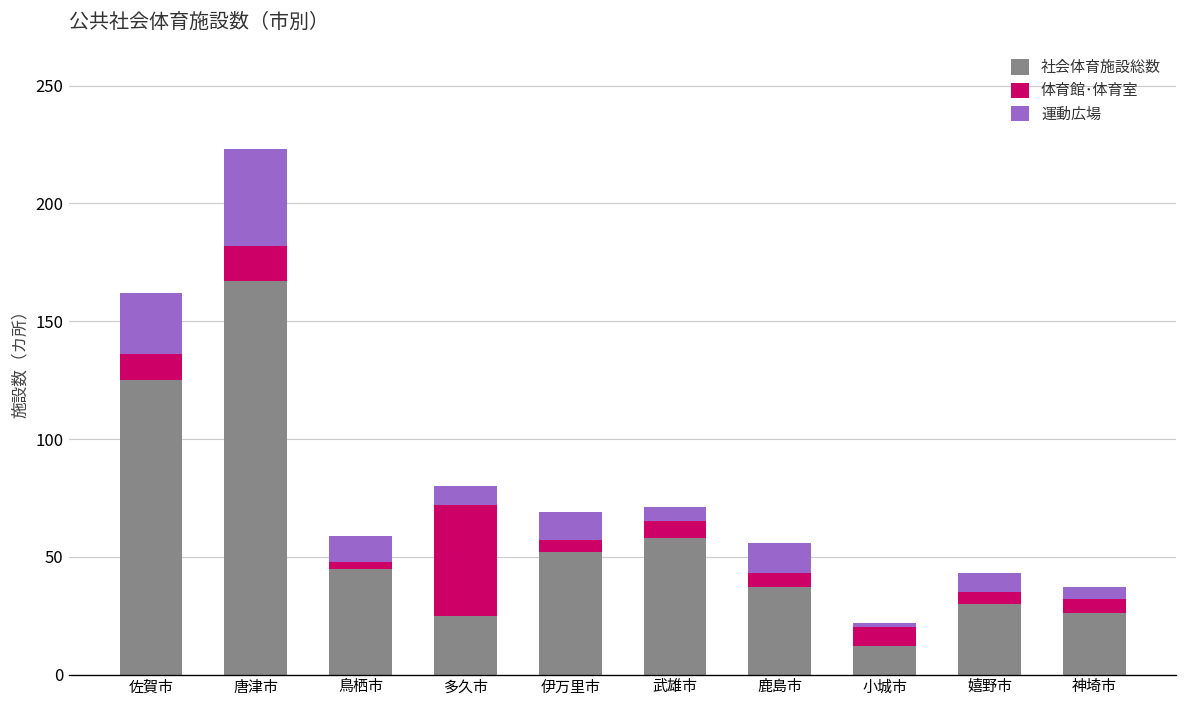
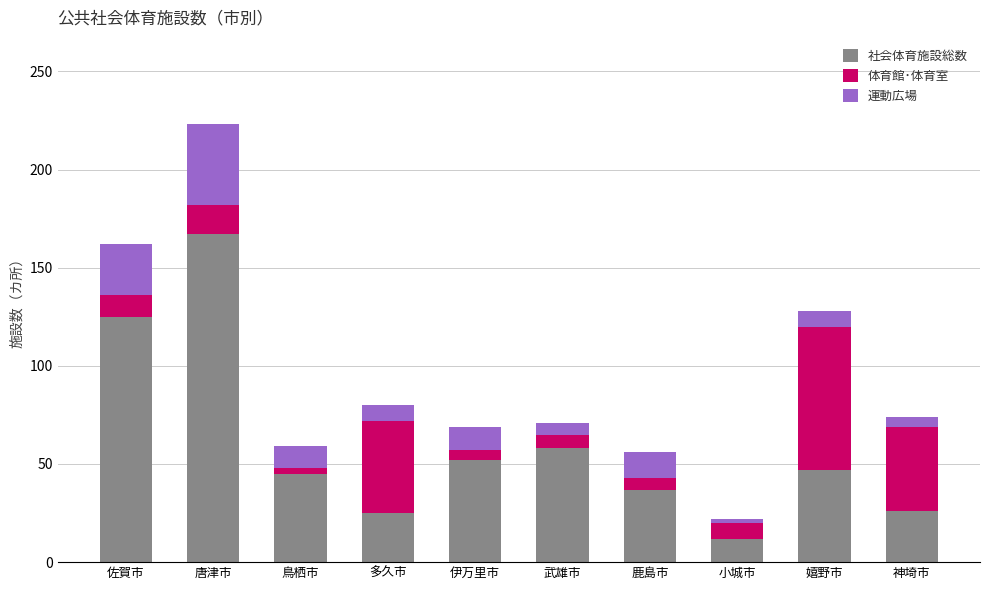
社会体育施設総数, 嬉野市: 30 -> 47
体育館･体育室, 嬉野市: 5 -> 73
体育館･体育室, 神埼市: 6 -> 43
